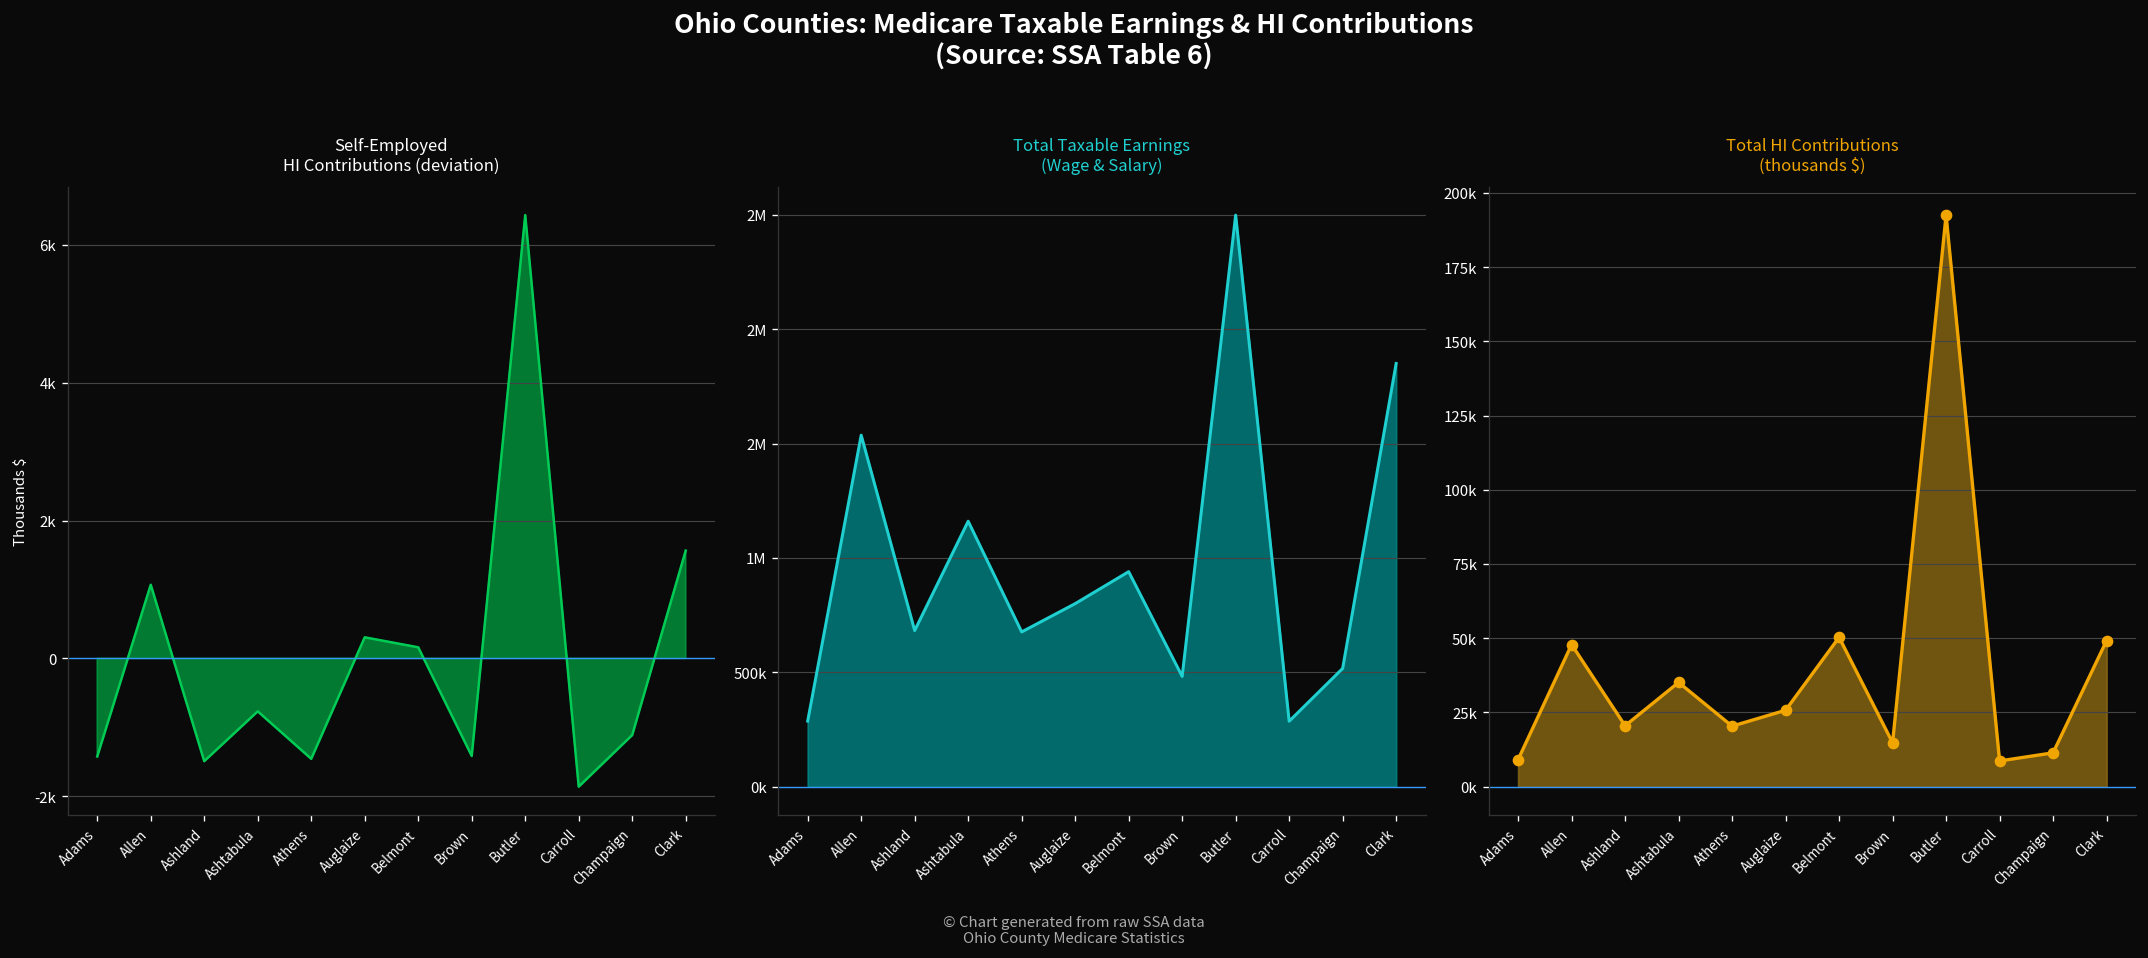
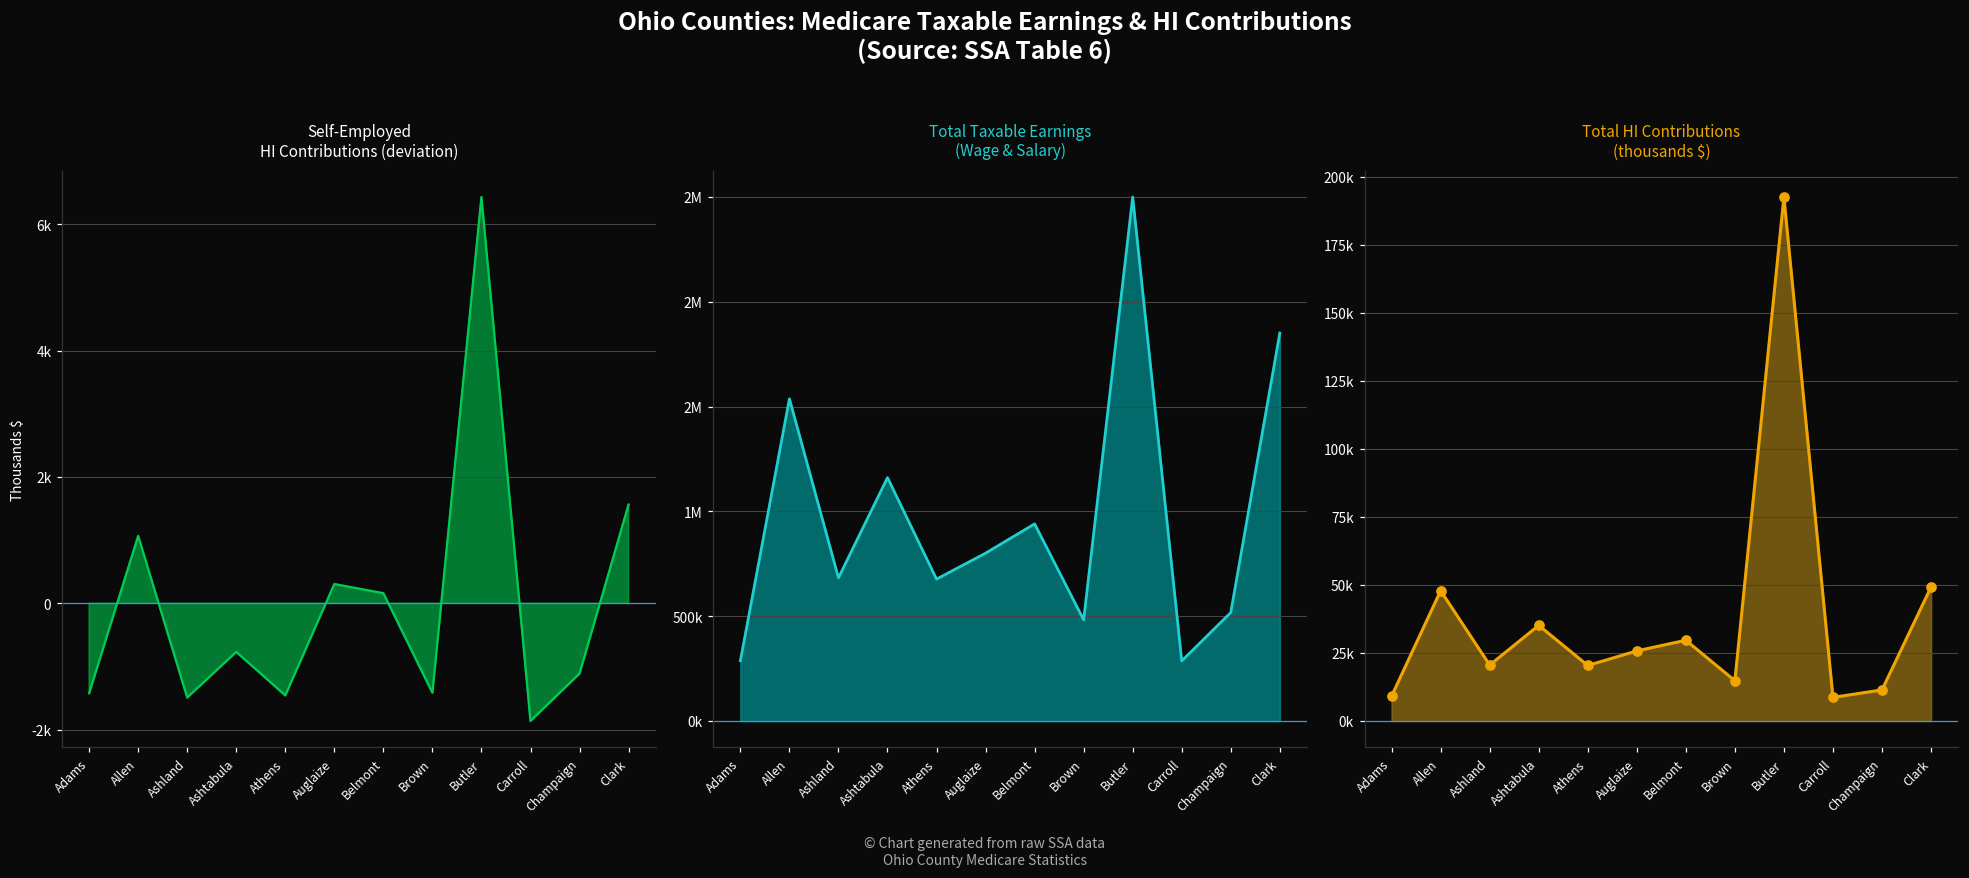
Total HI Contributions (thousands $), Belmont: 50000 -> 30000
